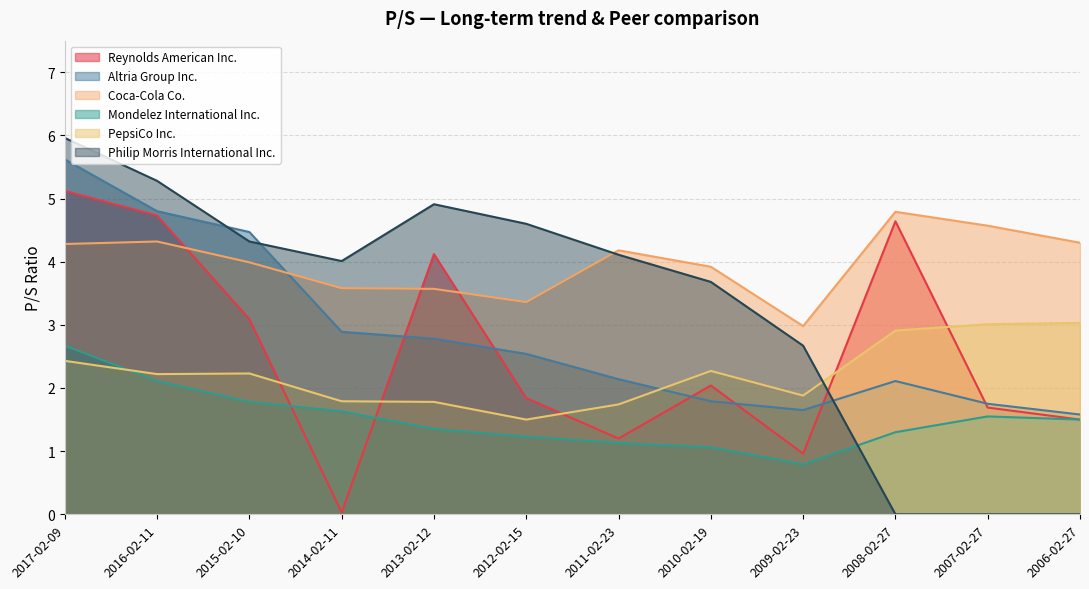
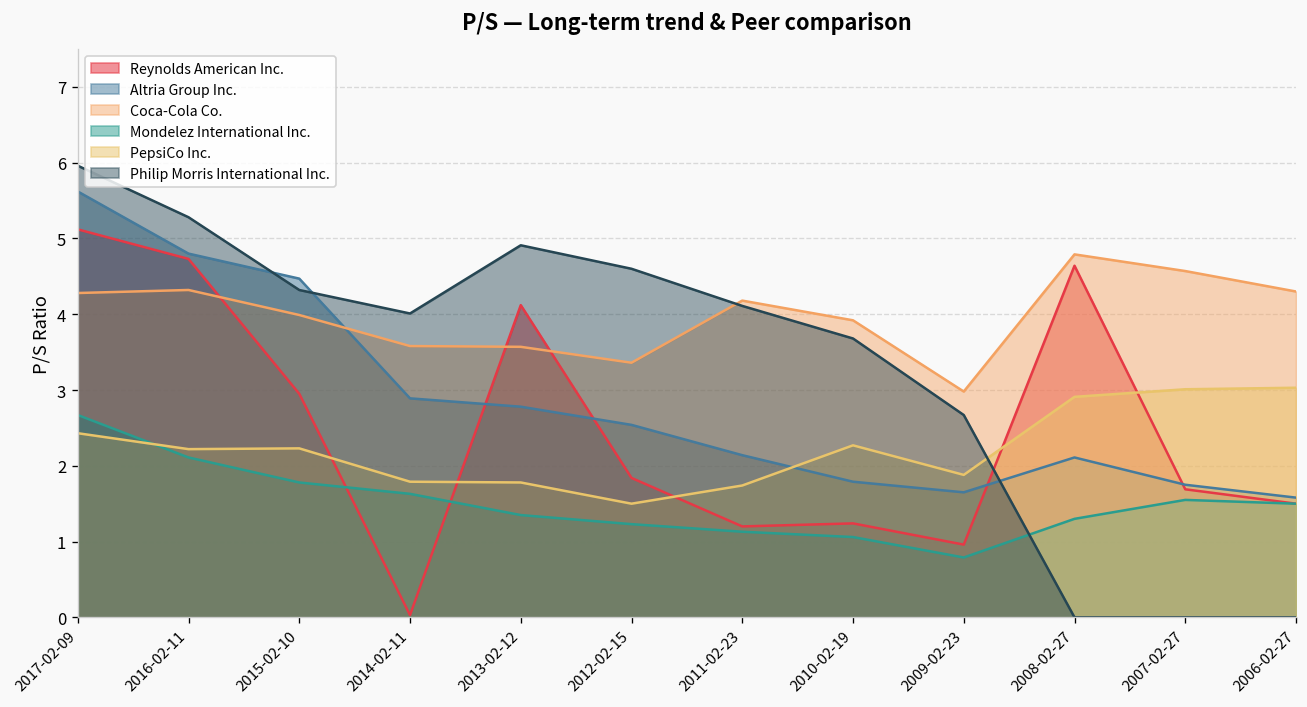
Reynolds American Inc., 2015-02-10: 3.1 -> 3.0
Reynolds American Inc., 2010-02-19: 2.0 -> 1.2
